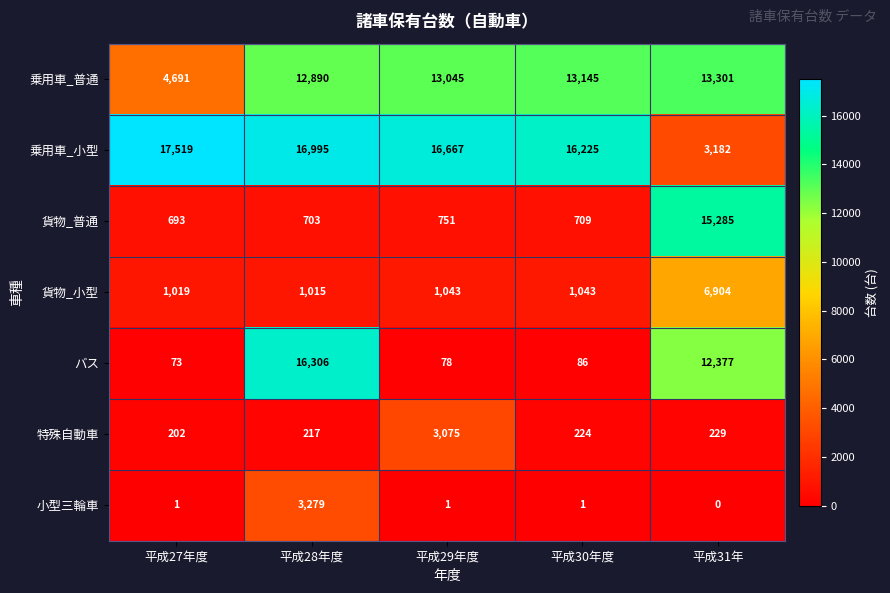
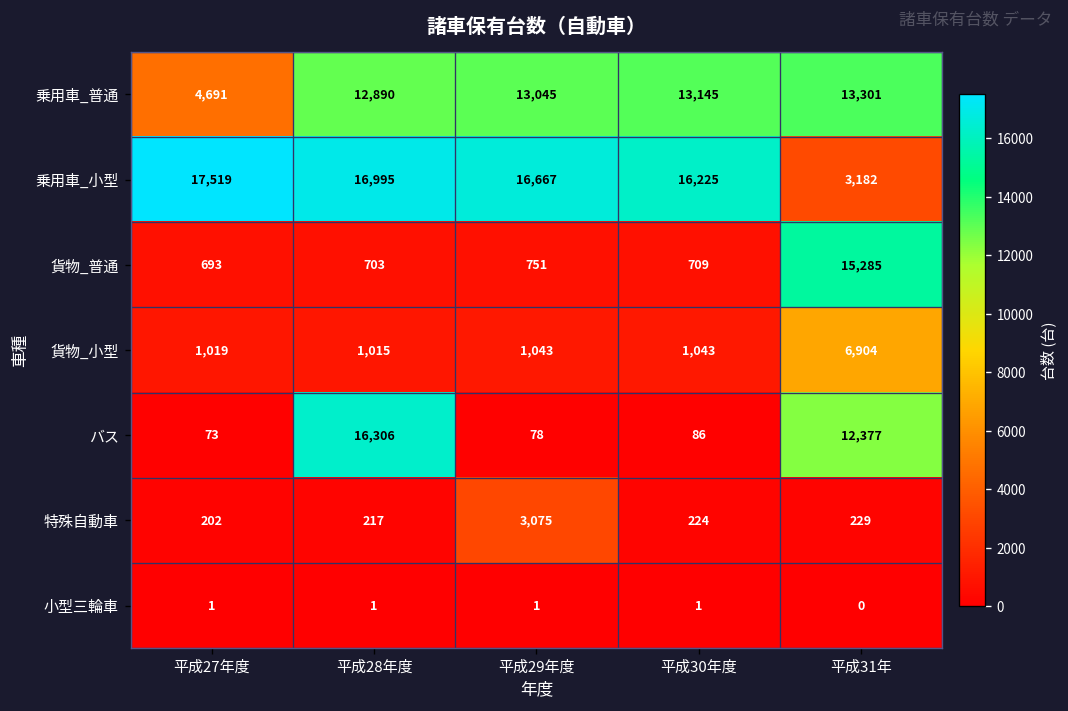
小型三輪車, 平成28年度: 3,279 -> 1
